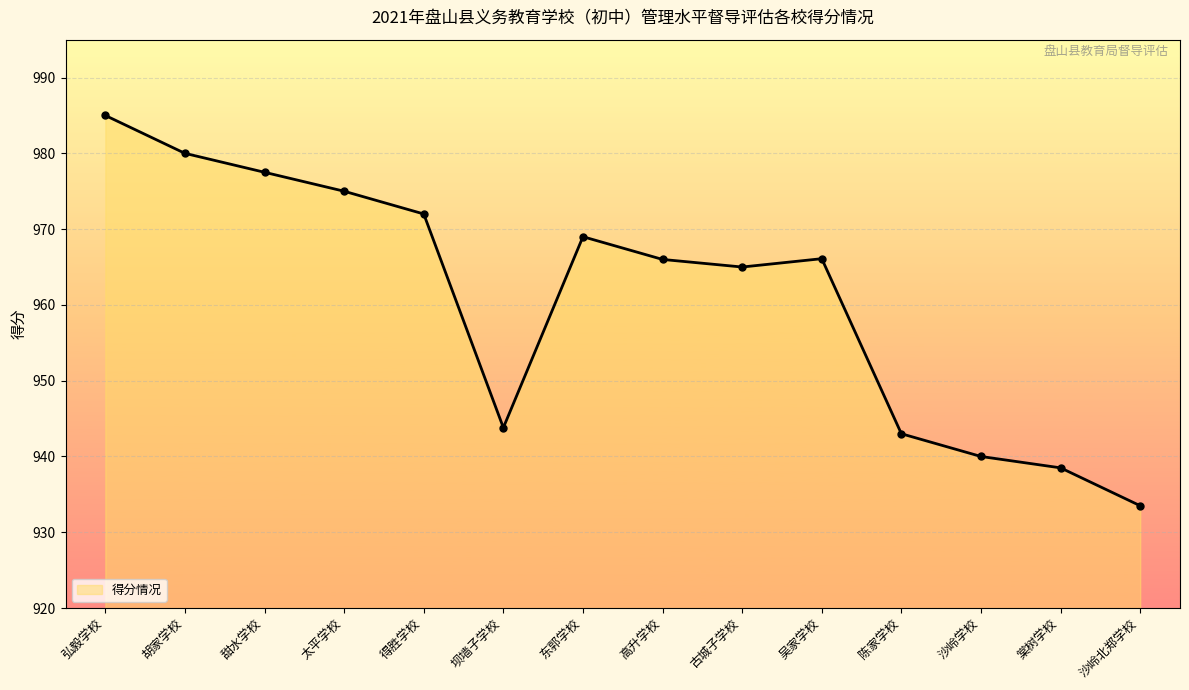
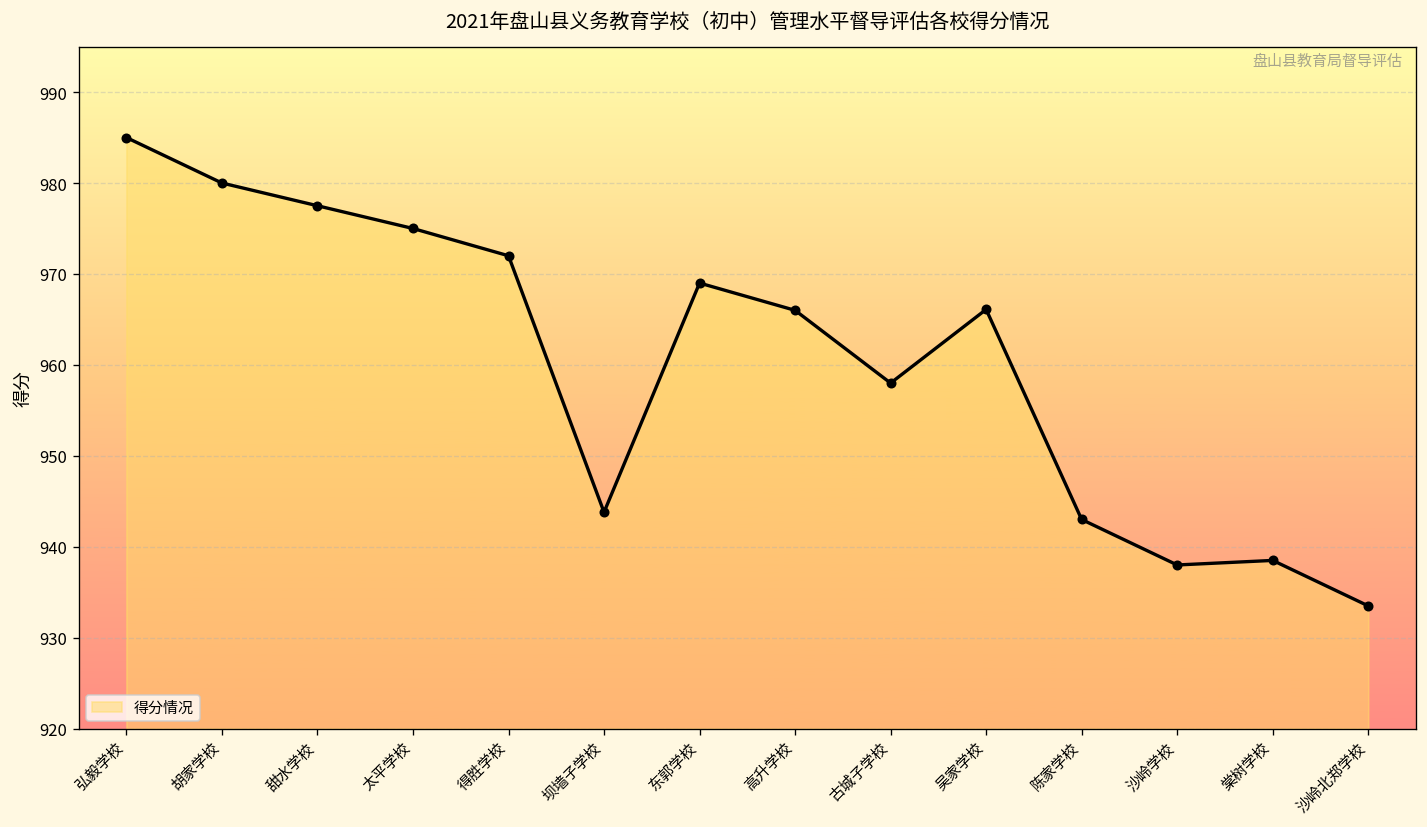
古城子学校: 965 -> 958
沙岭学校: 940 -> 938
